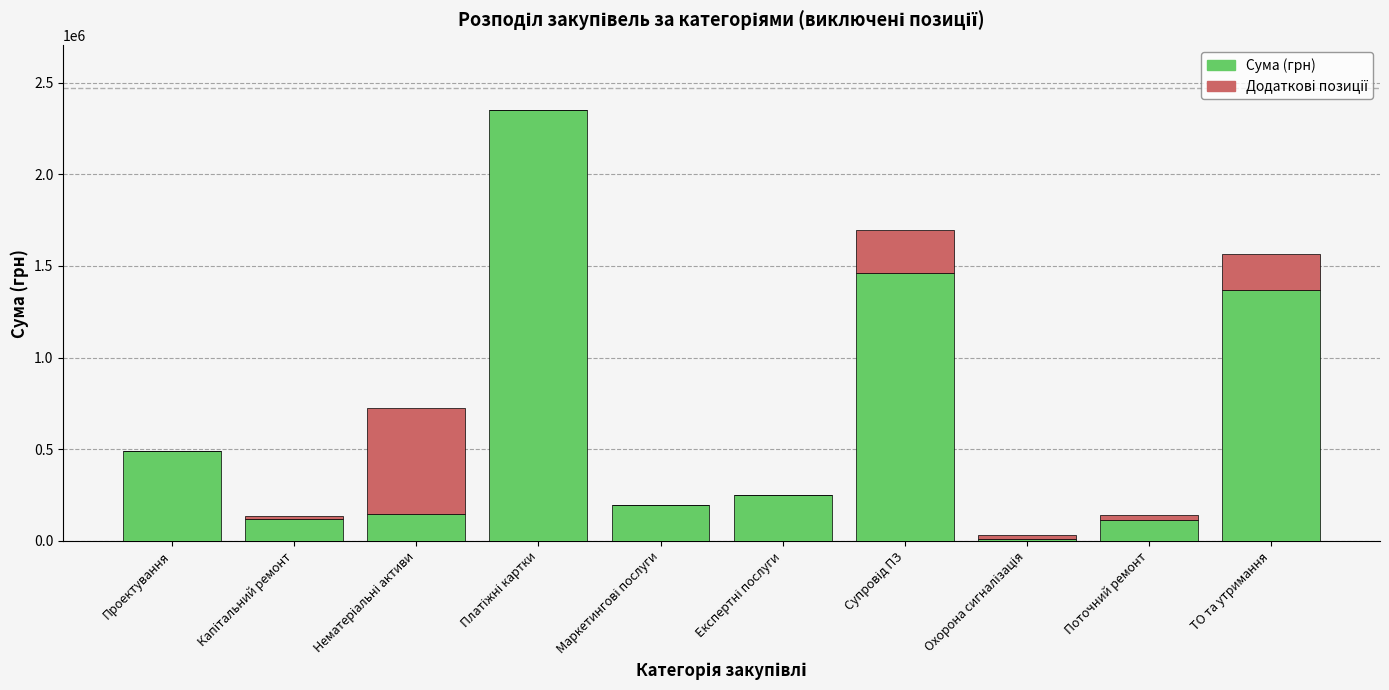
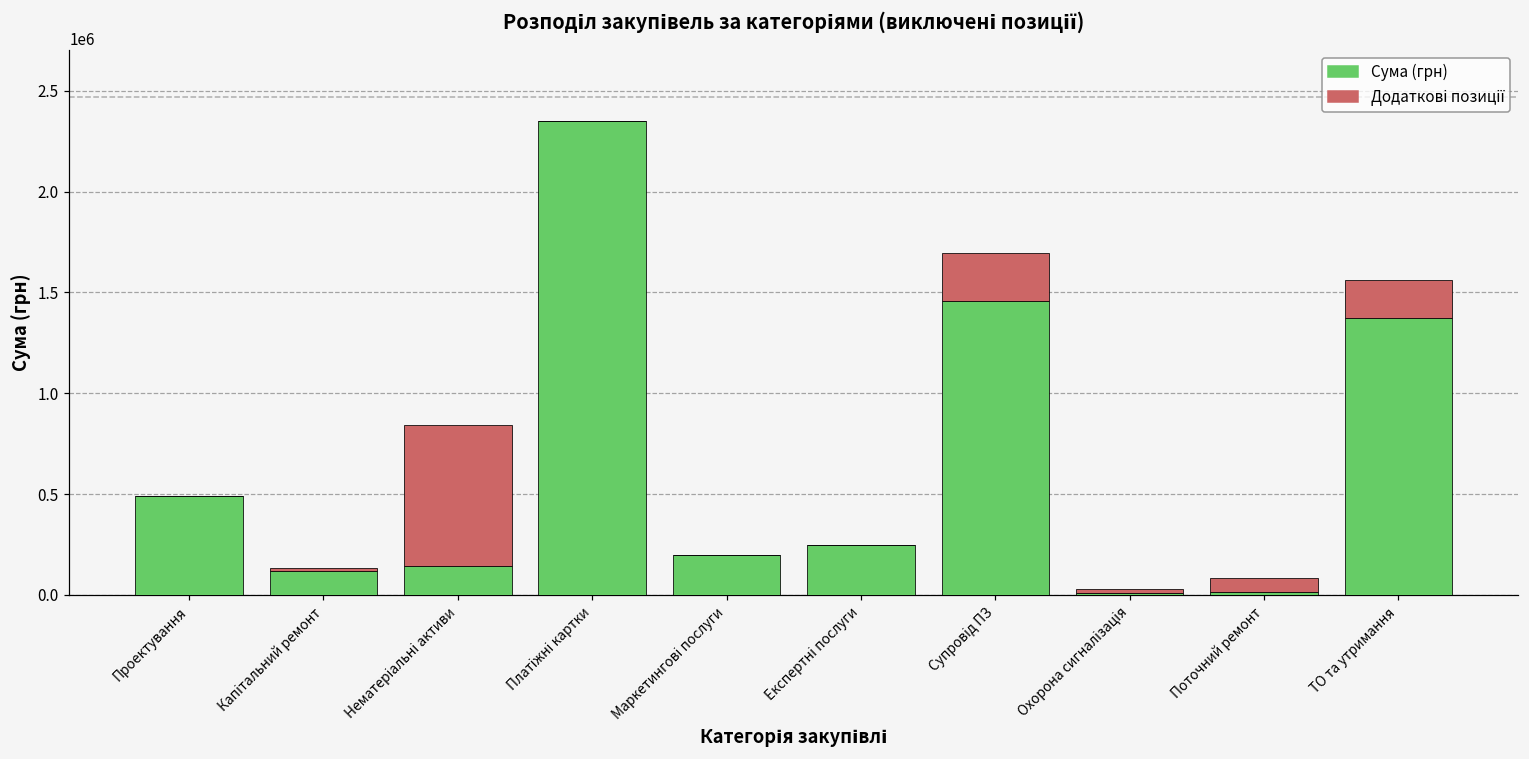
Додаткові позиції, Нематеріальні активи: 580000 -> 700000
Сума (грн), Поточний ремонт: 110000 -> 20000
Додаткові позиції, Поточний ремонт: 30000 -> 70000
